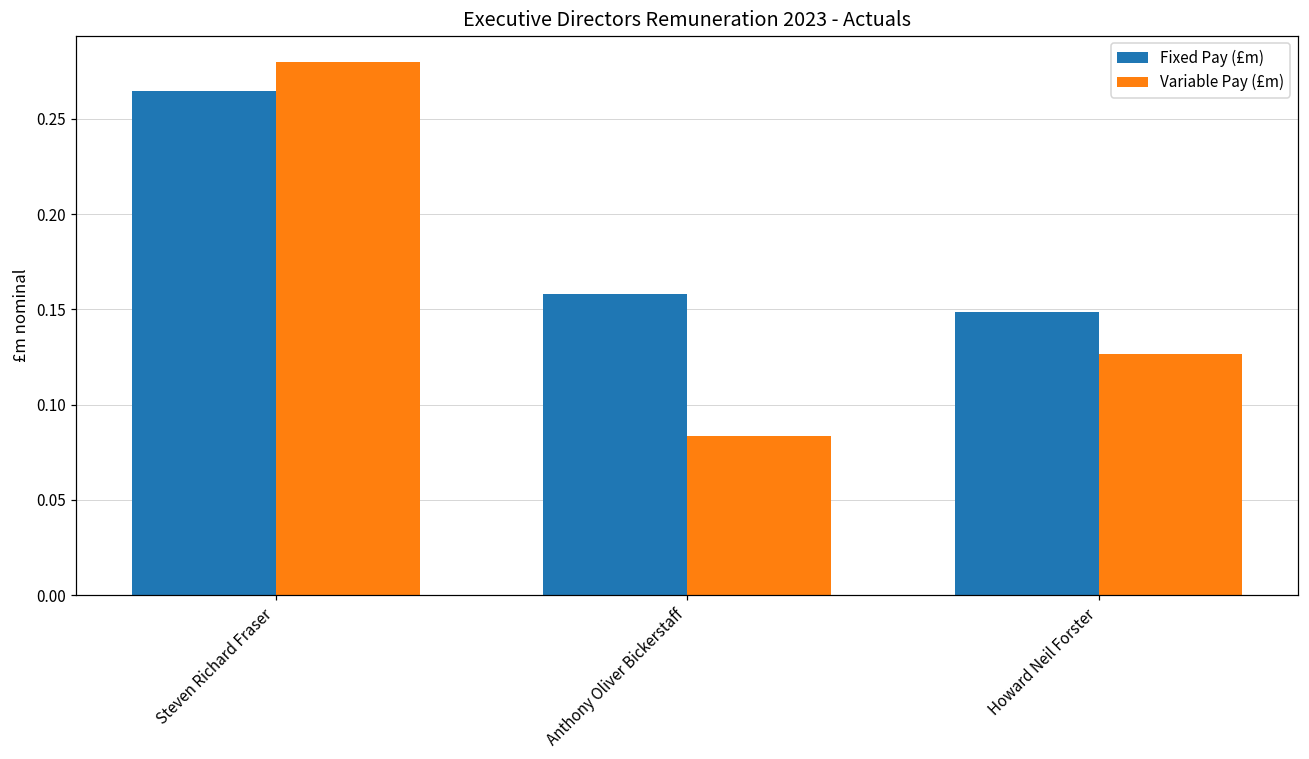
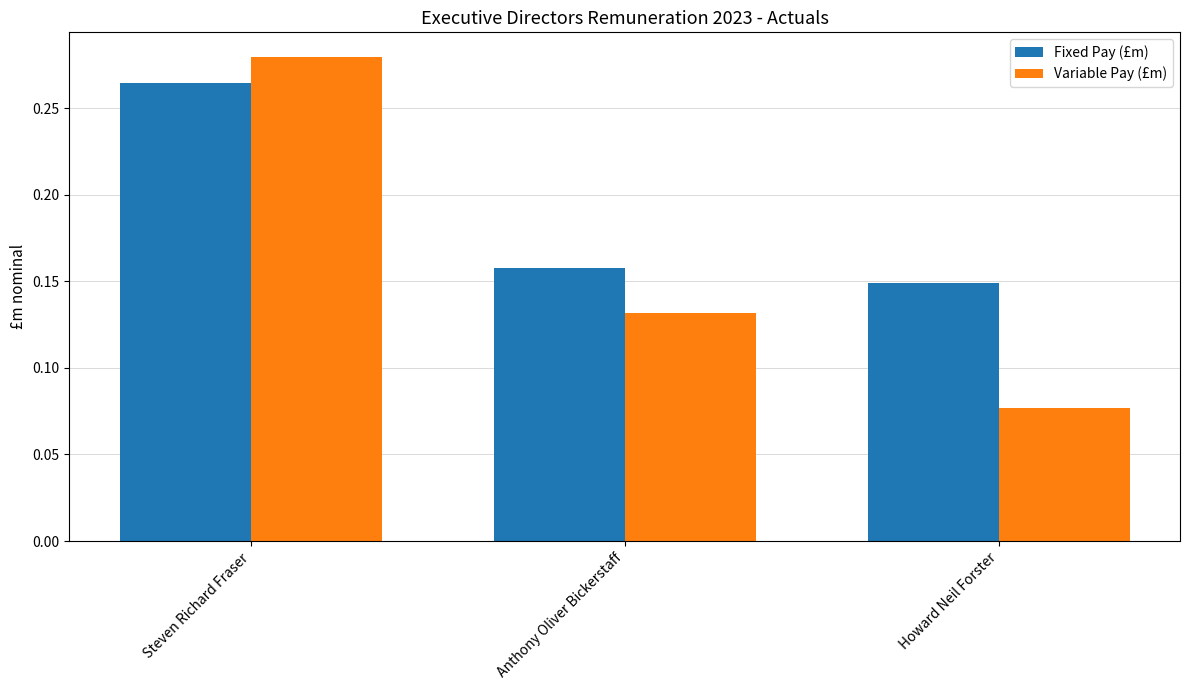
Variable Pay (£m), Anthony Oliver Bickerstaff: 0.084 -> 0.132
Variable Pay (£m), Howard Neil Forster: 0.126 -> 0.077
